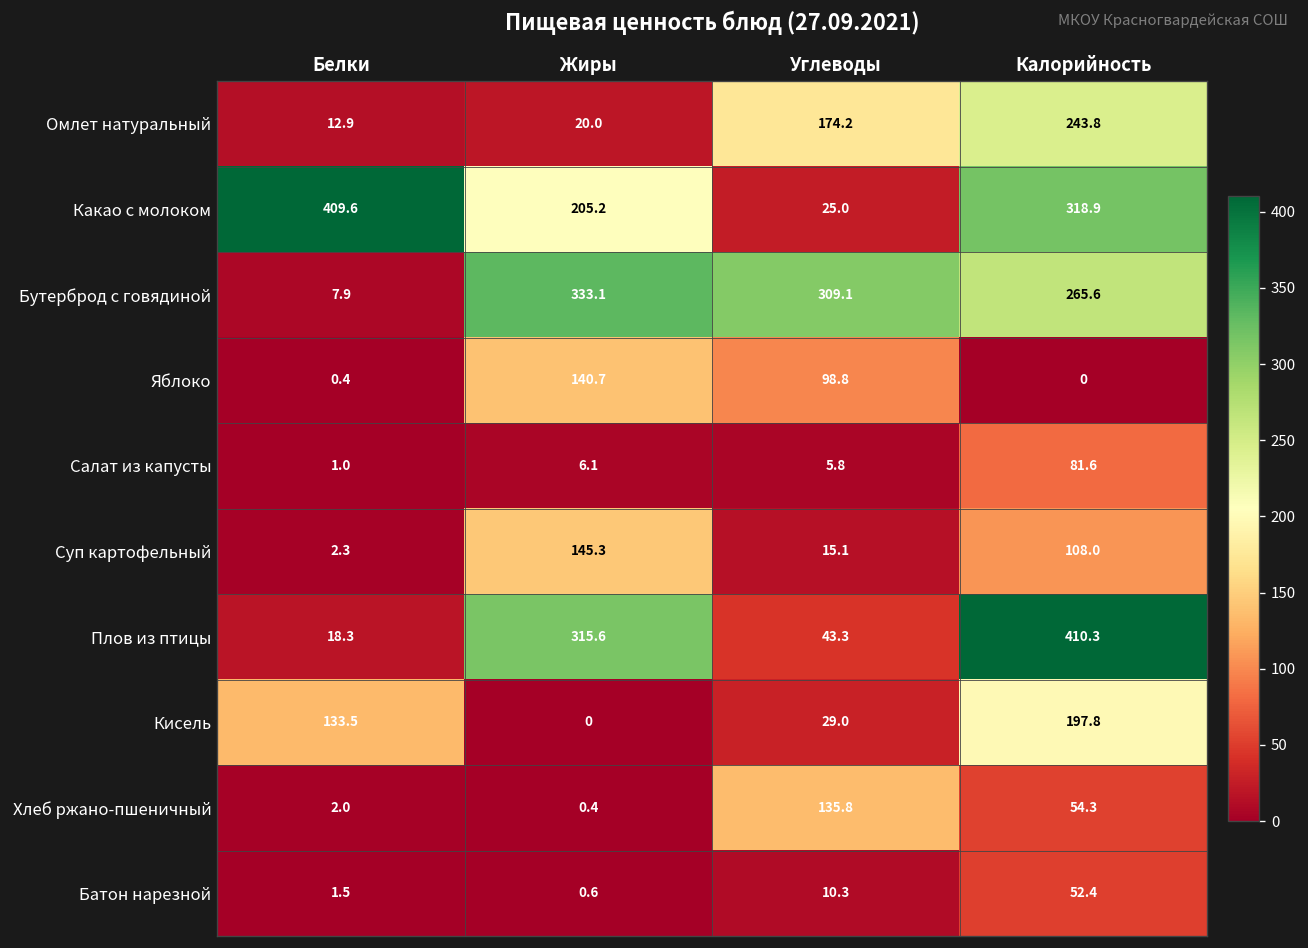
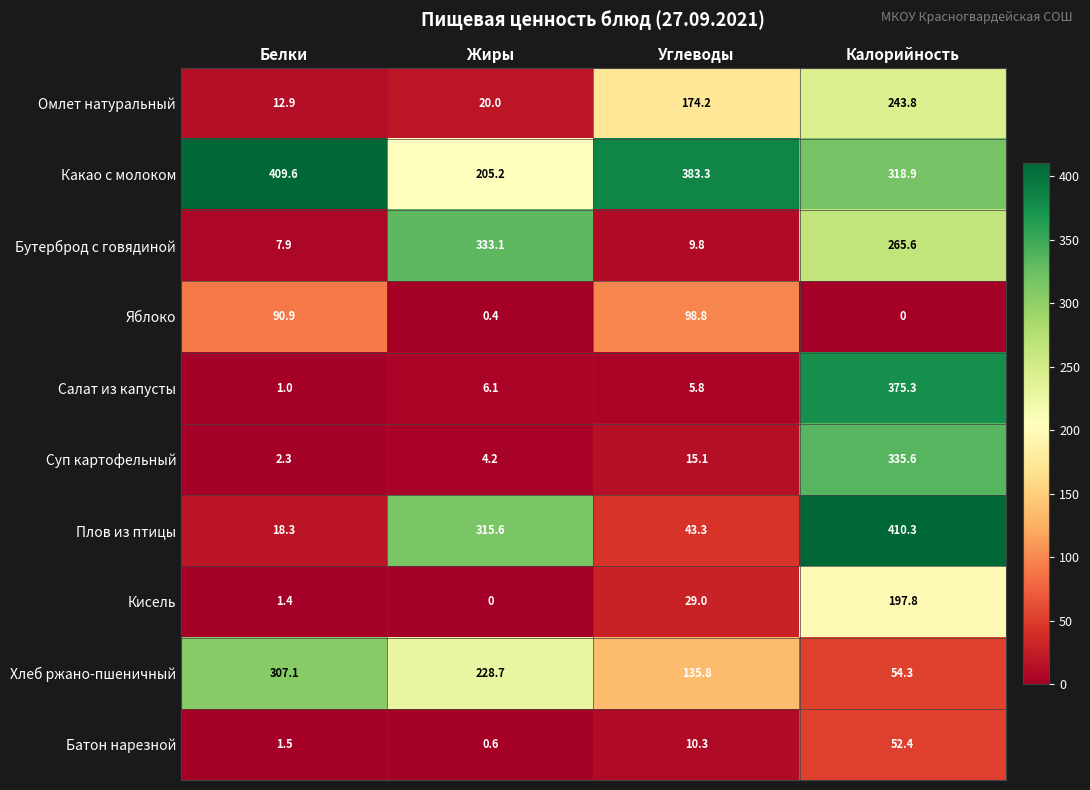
Какао с молоком, Углеводы: 25.0 -> 383.3
Бутерброд с говядиной, Углеводы: 309.1 -> 9.8
Яблоко, Белки: 0.4 -> 90.9
Яблоко, Жиры: 140.7 -> 0.4
Салат из капусты, Калорийность: 81.6 -> 375.3
Суп картофельный, Жиры: 145.3 -> 4.2
Суп картофельный, Калорийность: 108.0 -> 335.6
Кисель, Белки: 133.5 -> 1.4
Хлеб ржано-пшеничный, Белки: 2.0 -> 307.1
Хлеб ржано-пшеничный, Жиры: 0.4 -> 228.7
